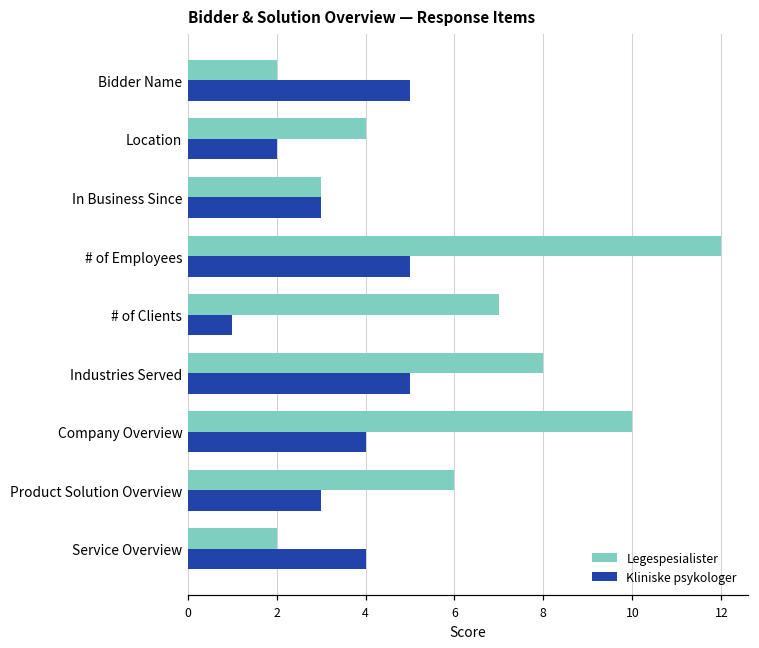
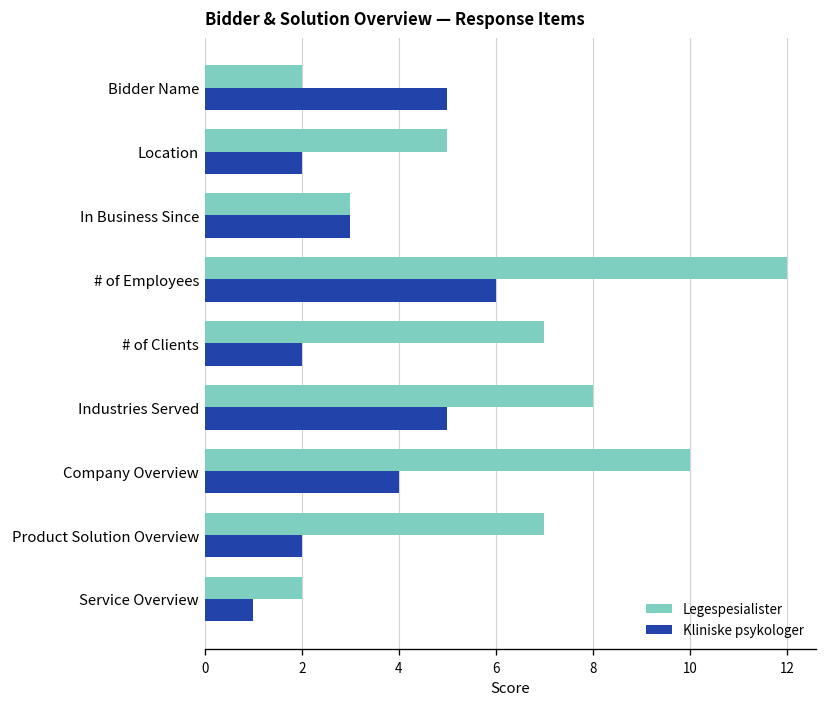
Legespesialister, Location: 4 -> 5
Kliniske psykologer, # of Employees: 5 -> 6
Kliniske psykologer, # of Clients: 1 -> 2
Legespesialister, Product Solution Overview: 6 -> 7
Kliniske psykologer, Product Solution Overview: 3 -> 2
Kliniske psykologer, Service Overview: 4 -> 1
